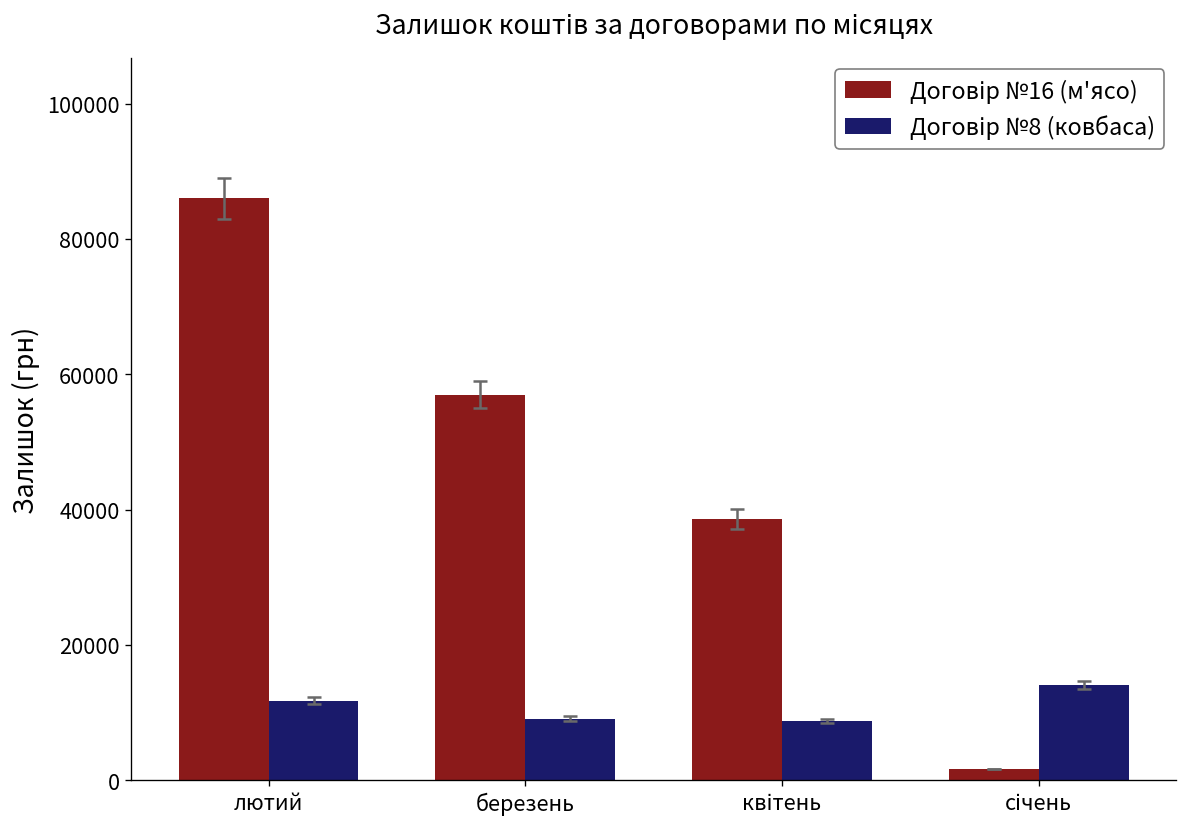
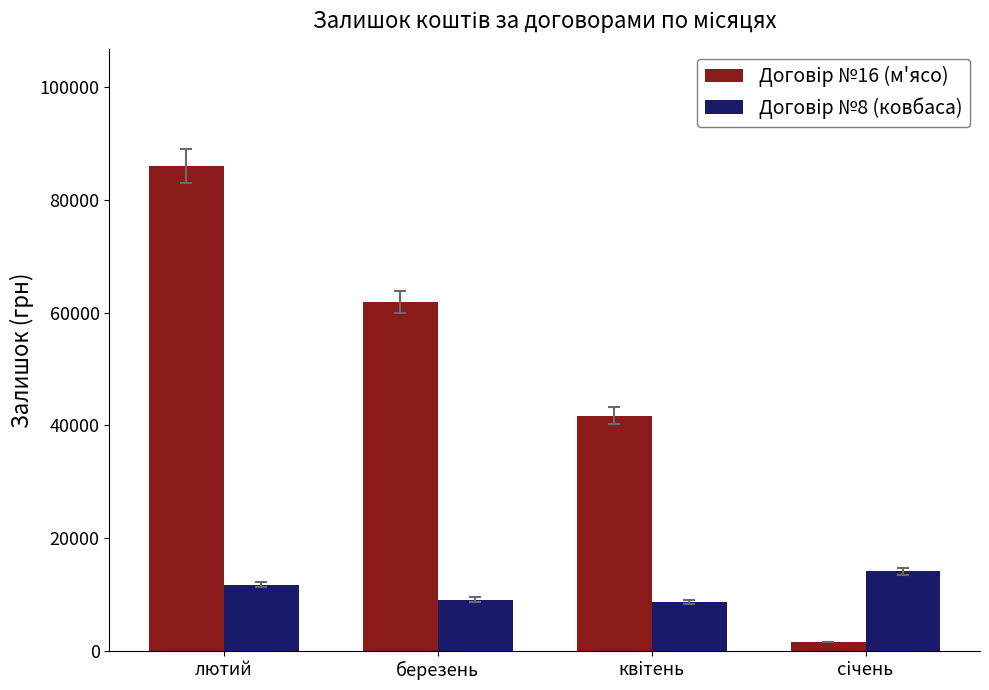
Договір №16 (м'ясо), березень: 57000 -> 62000
Договір №16 (м'ясо), квітень: 39000 -> 42000
